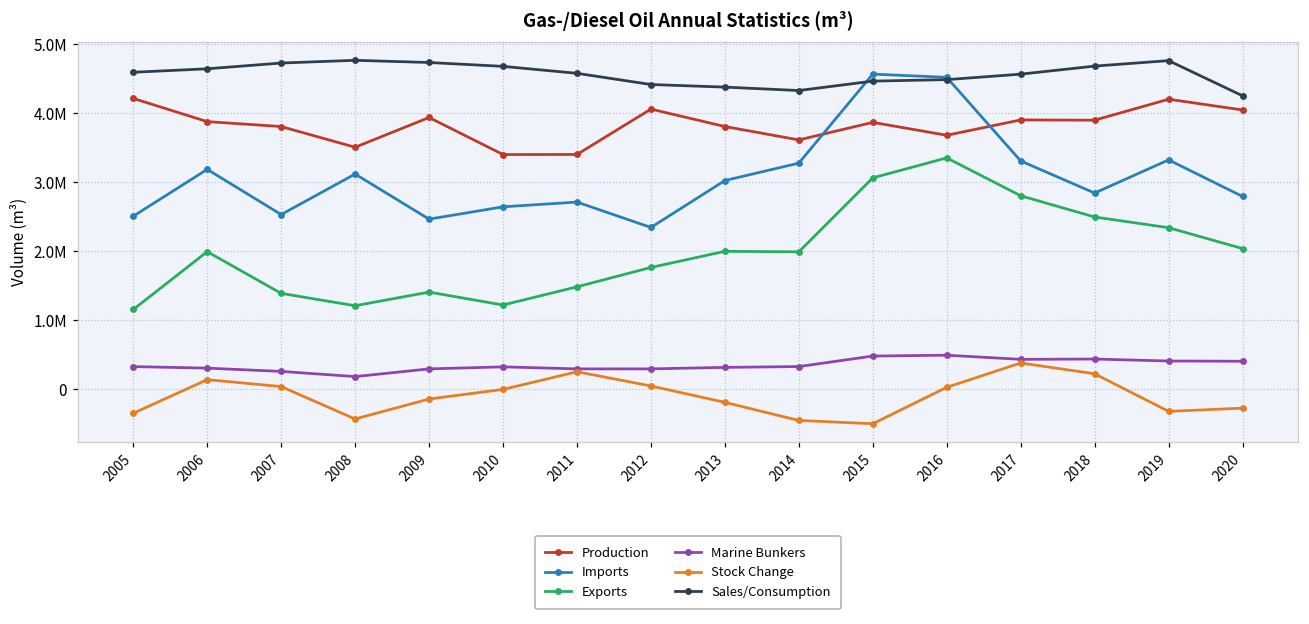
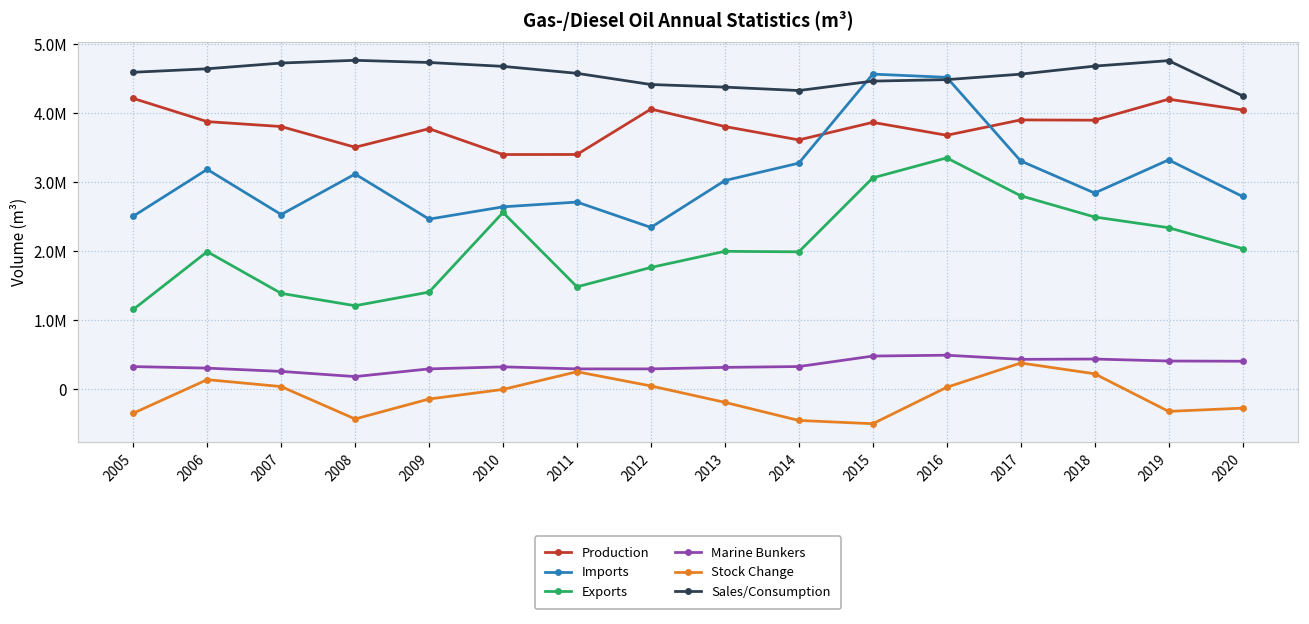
Production, 2009: 3900000 -> 3800000
Exports, 2010: 1200000 -> 2600000
